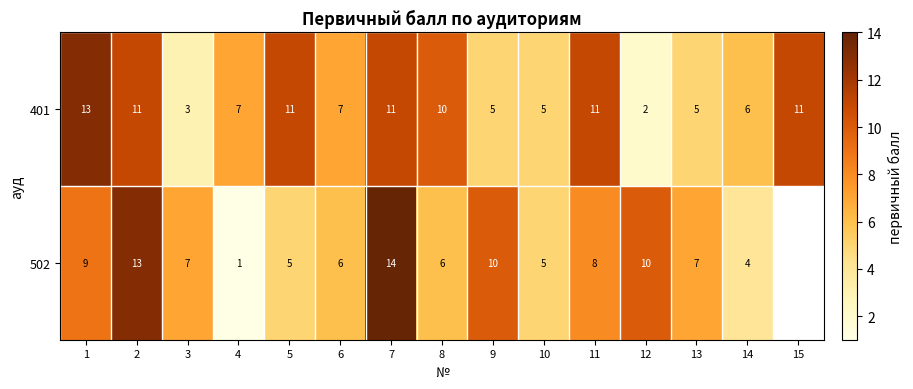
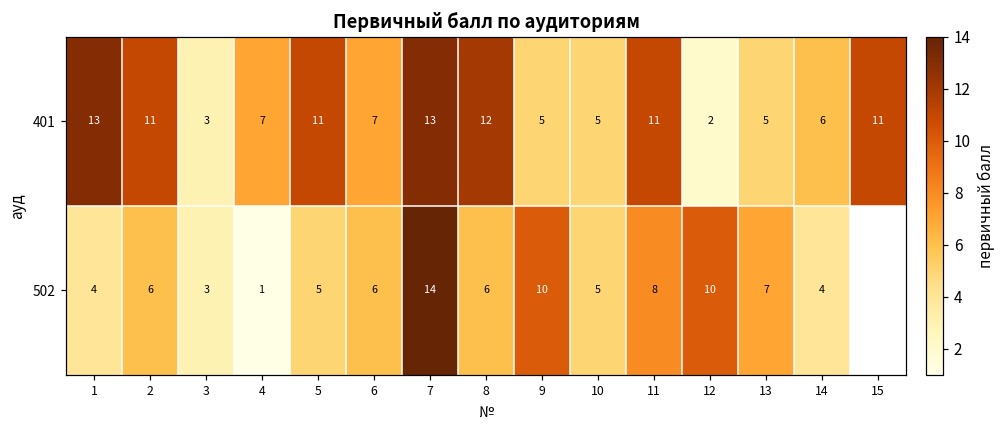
401, 7: 11 -> 13
401, 8: 10 -> 12
502, 1: 9 -> 4
502, 2: 13 -> 6
502, 3: 7 -> 3
